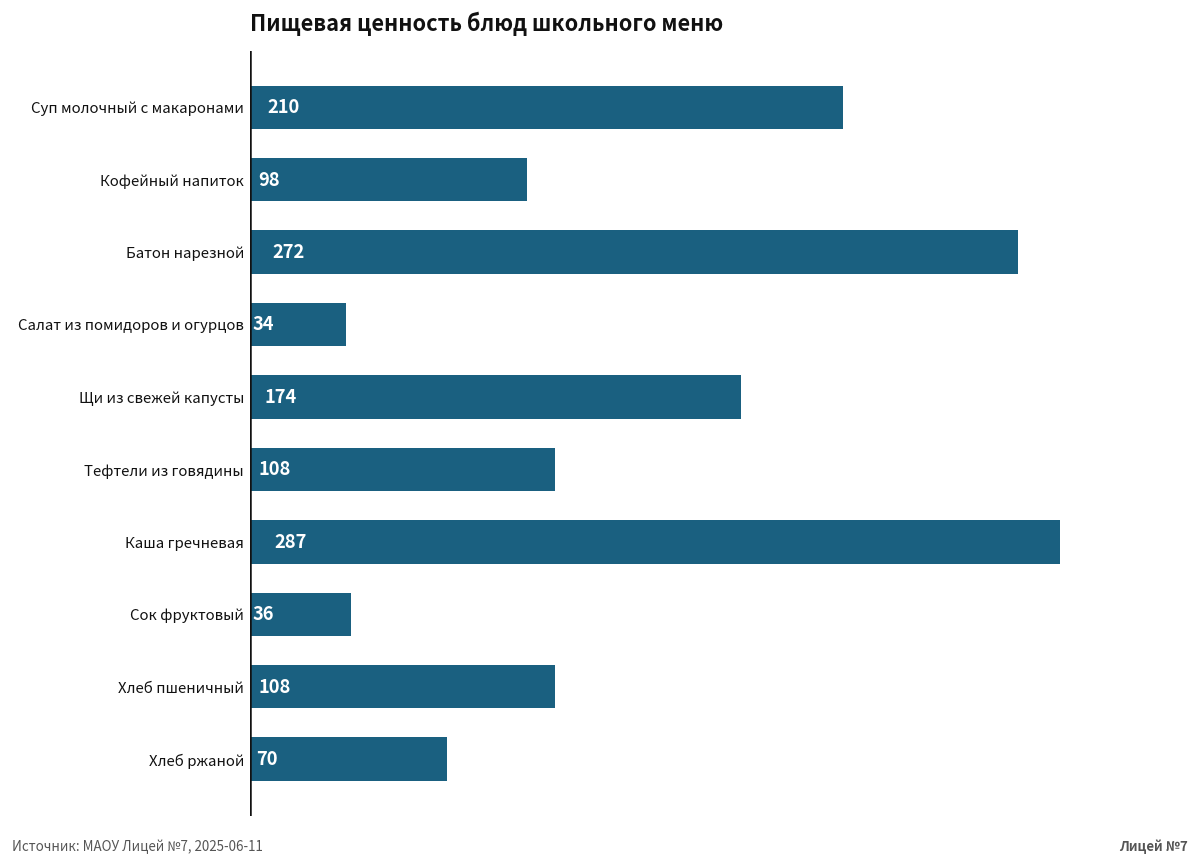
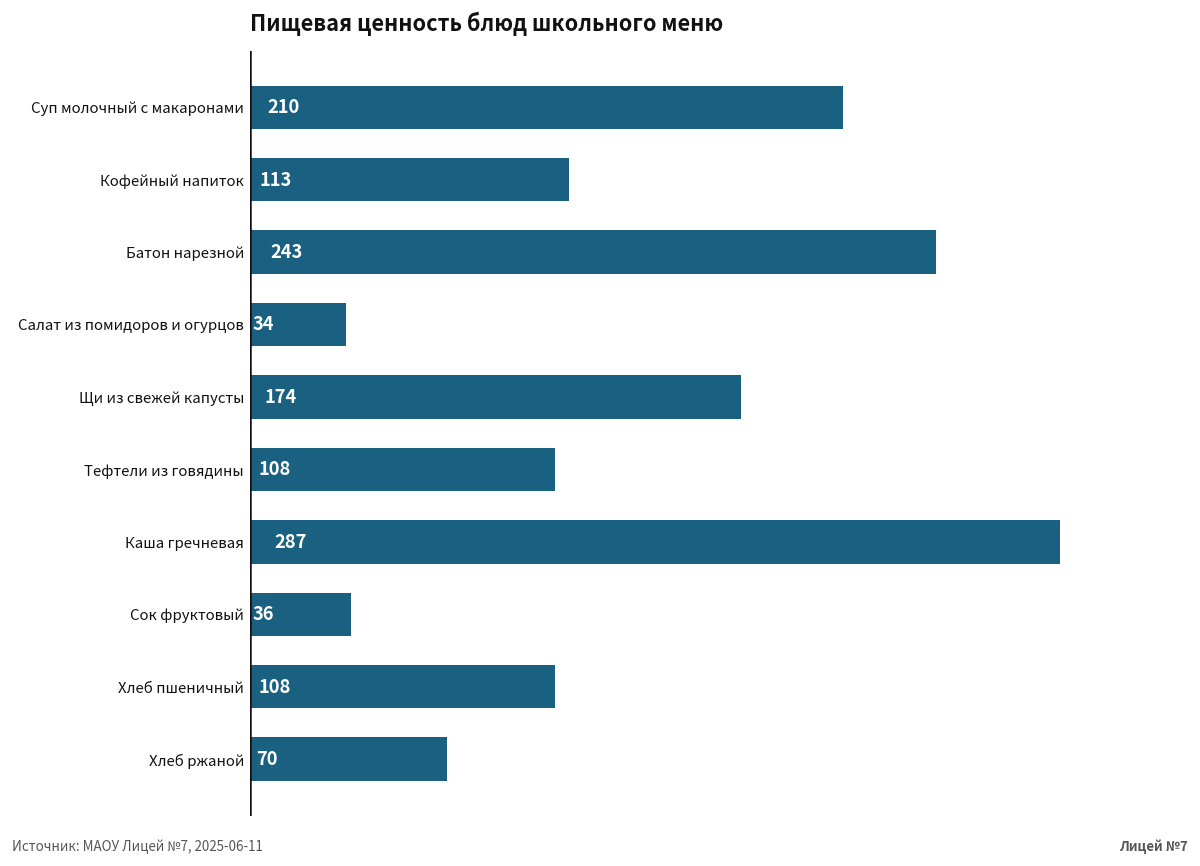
Кофейный напиток: 98 -> 113
Батон нарезной: 272 -> 243
